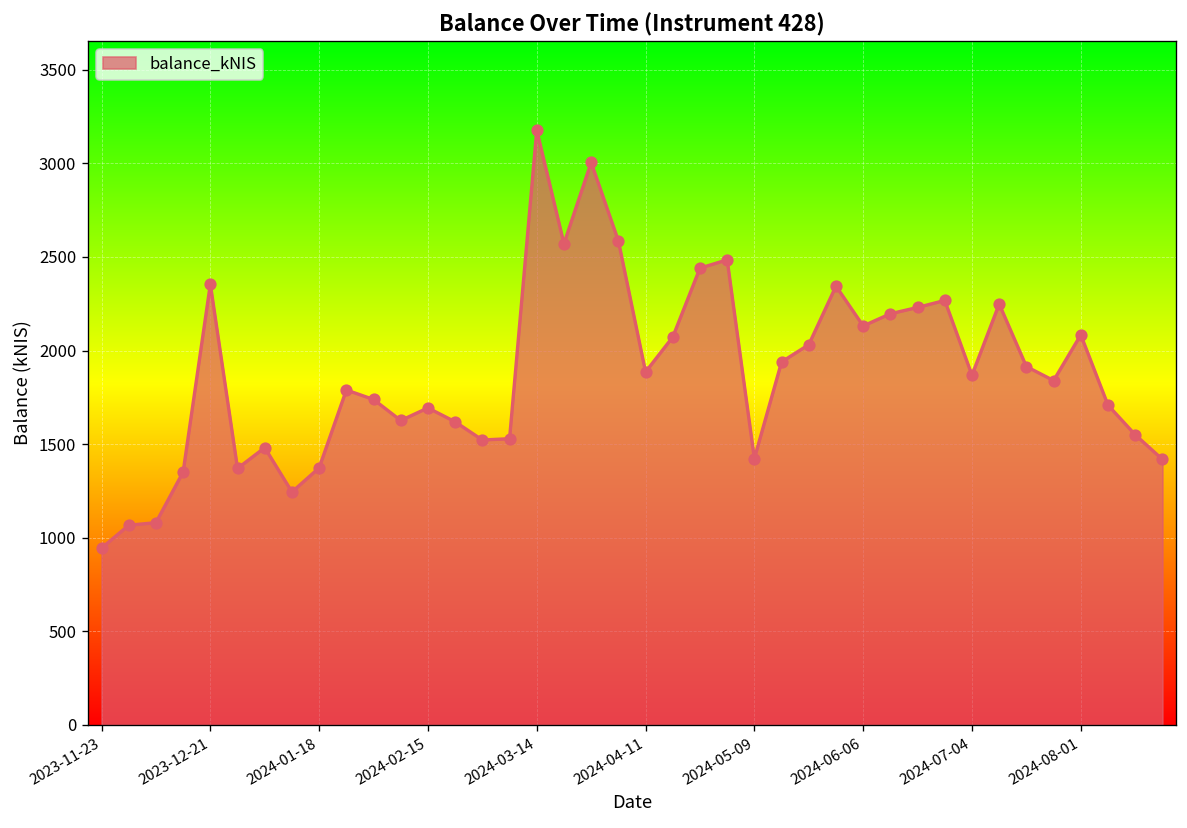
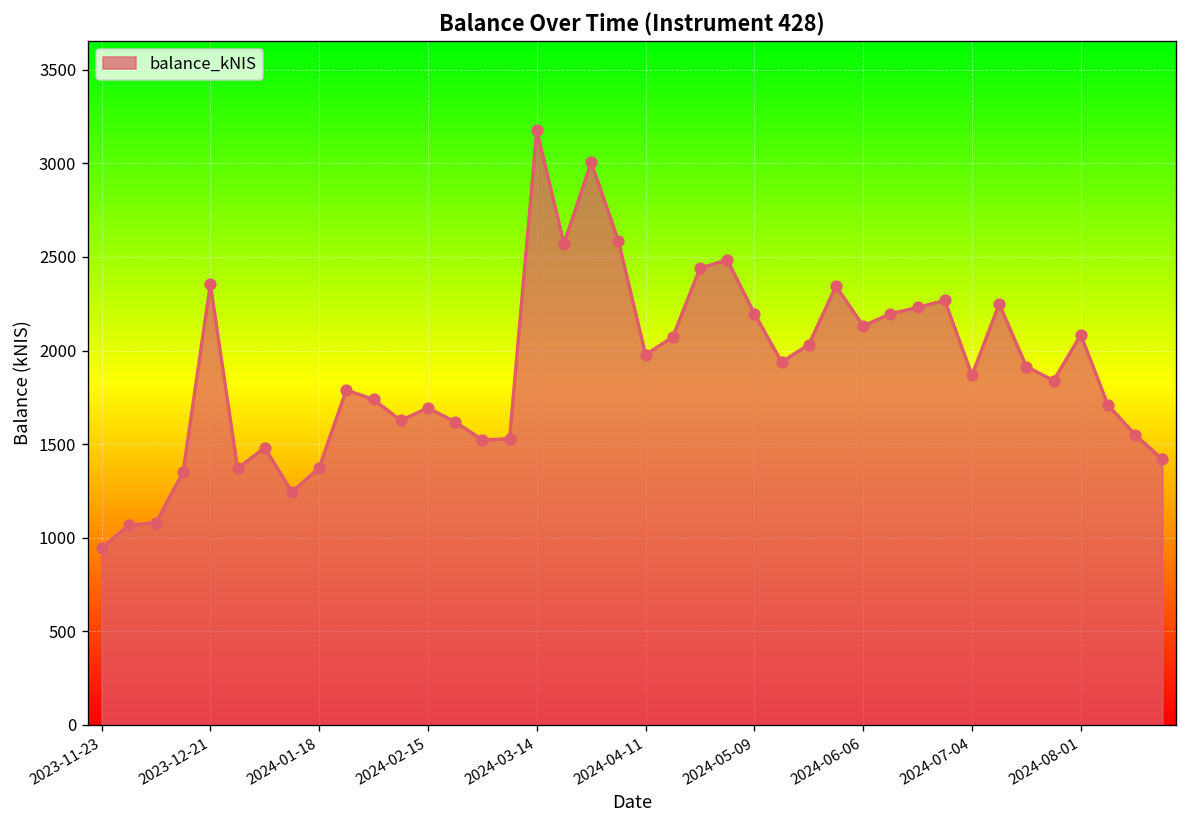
2024-04-11: 1890 -> 1980
2024-05-09: 1420 -> 2200
